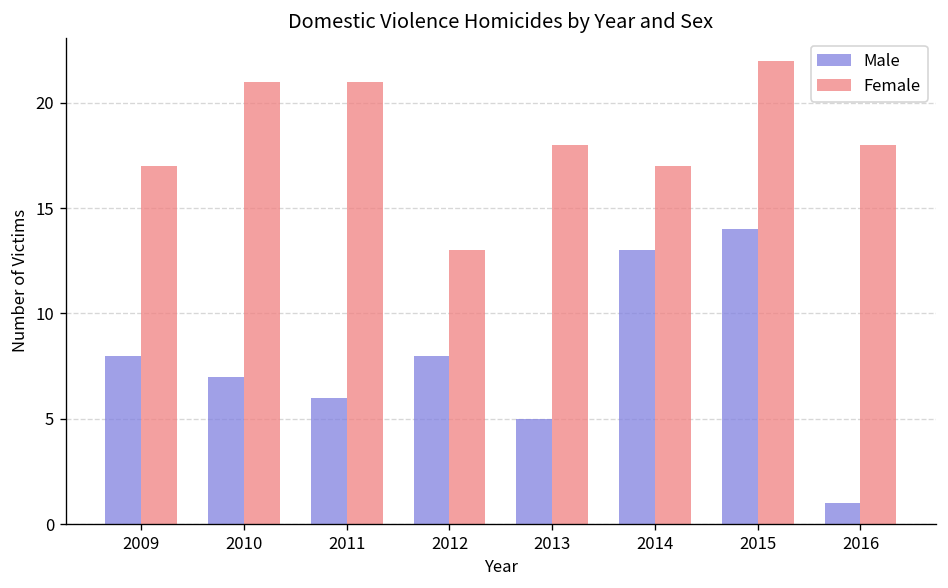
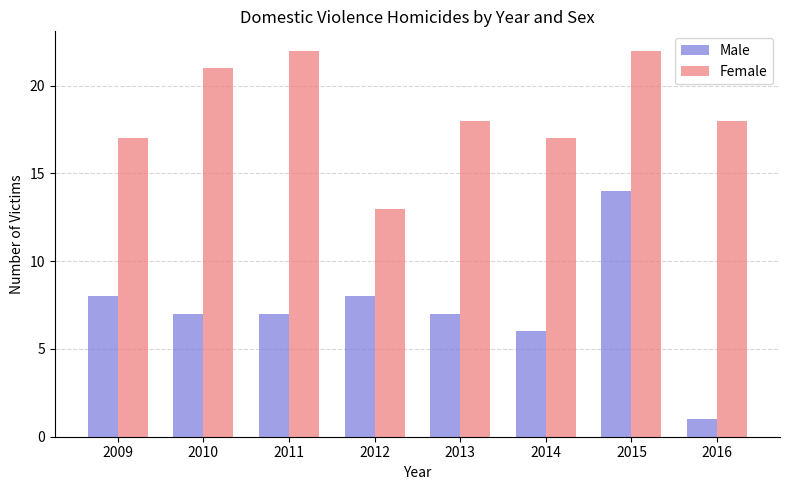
Male, 2011: 6 -> 7
Female, 2011: 21 -> 22
Male, 2013: 5 -> 7
Male, 2014: 13 -> 6
